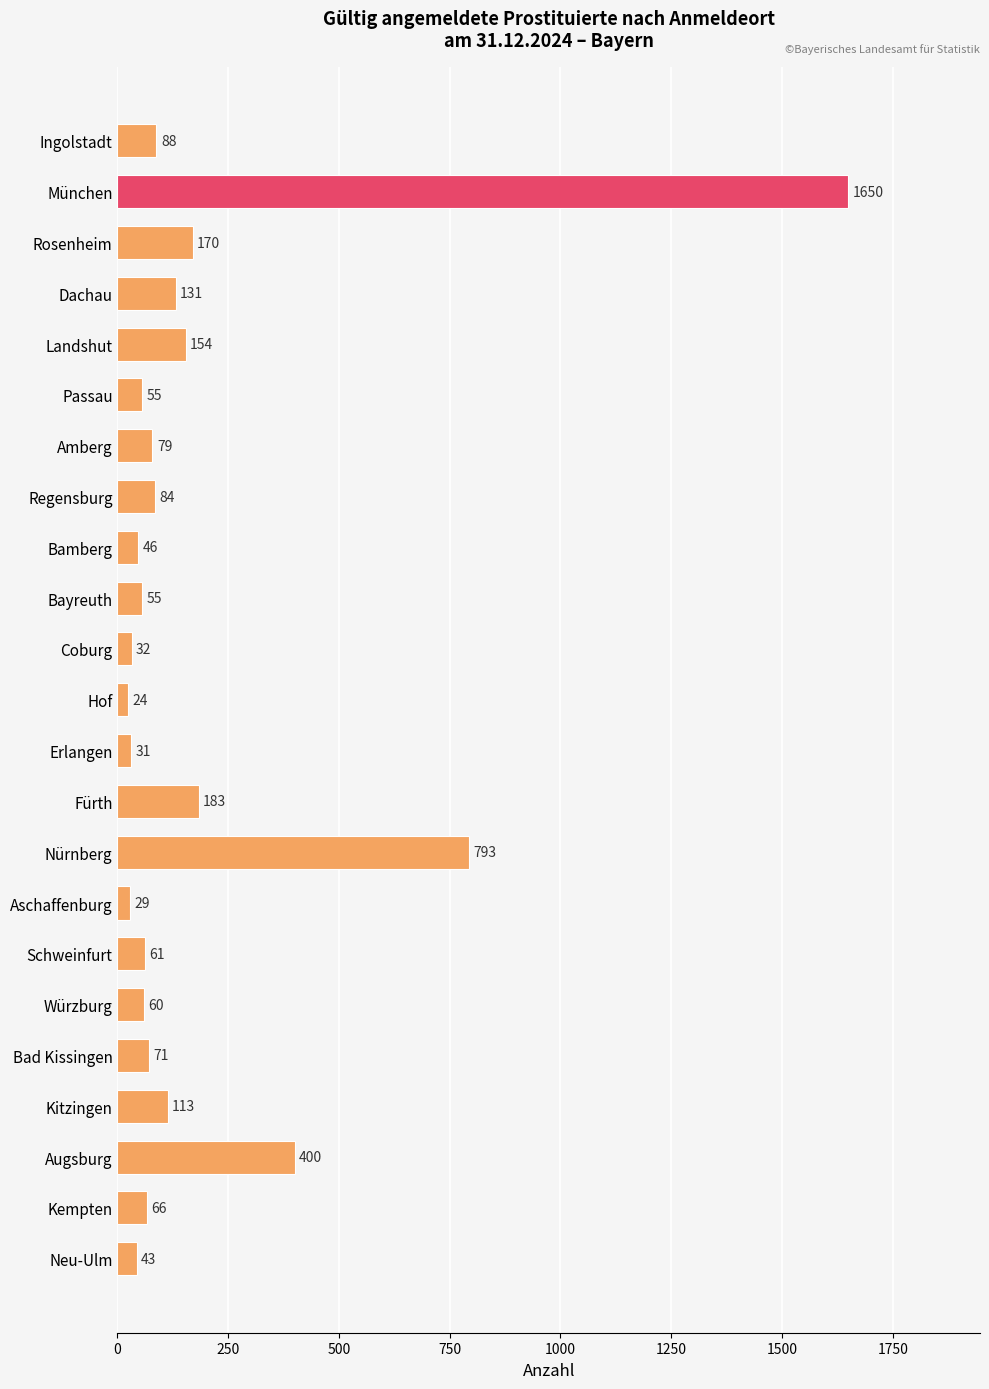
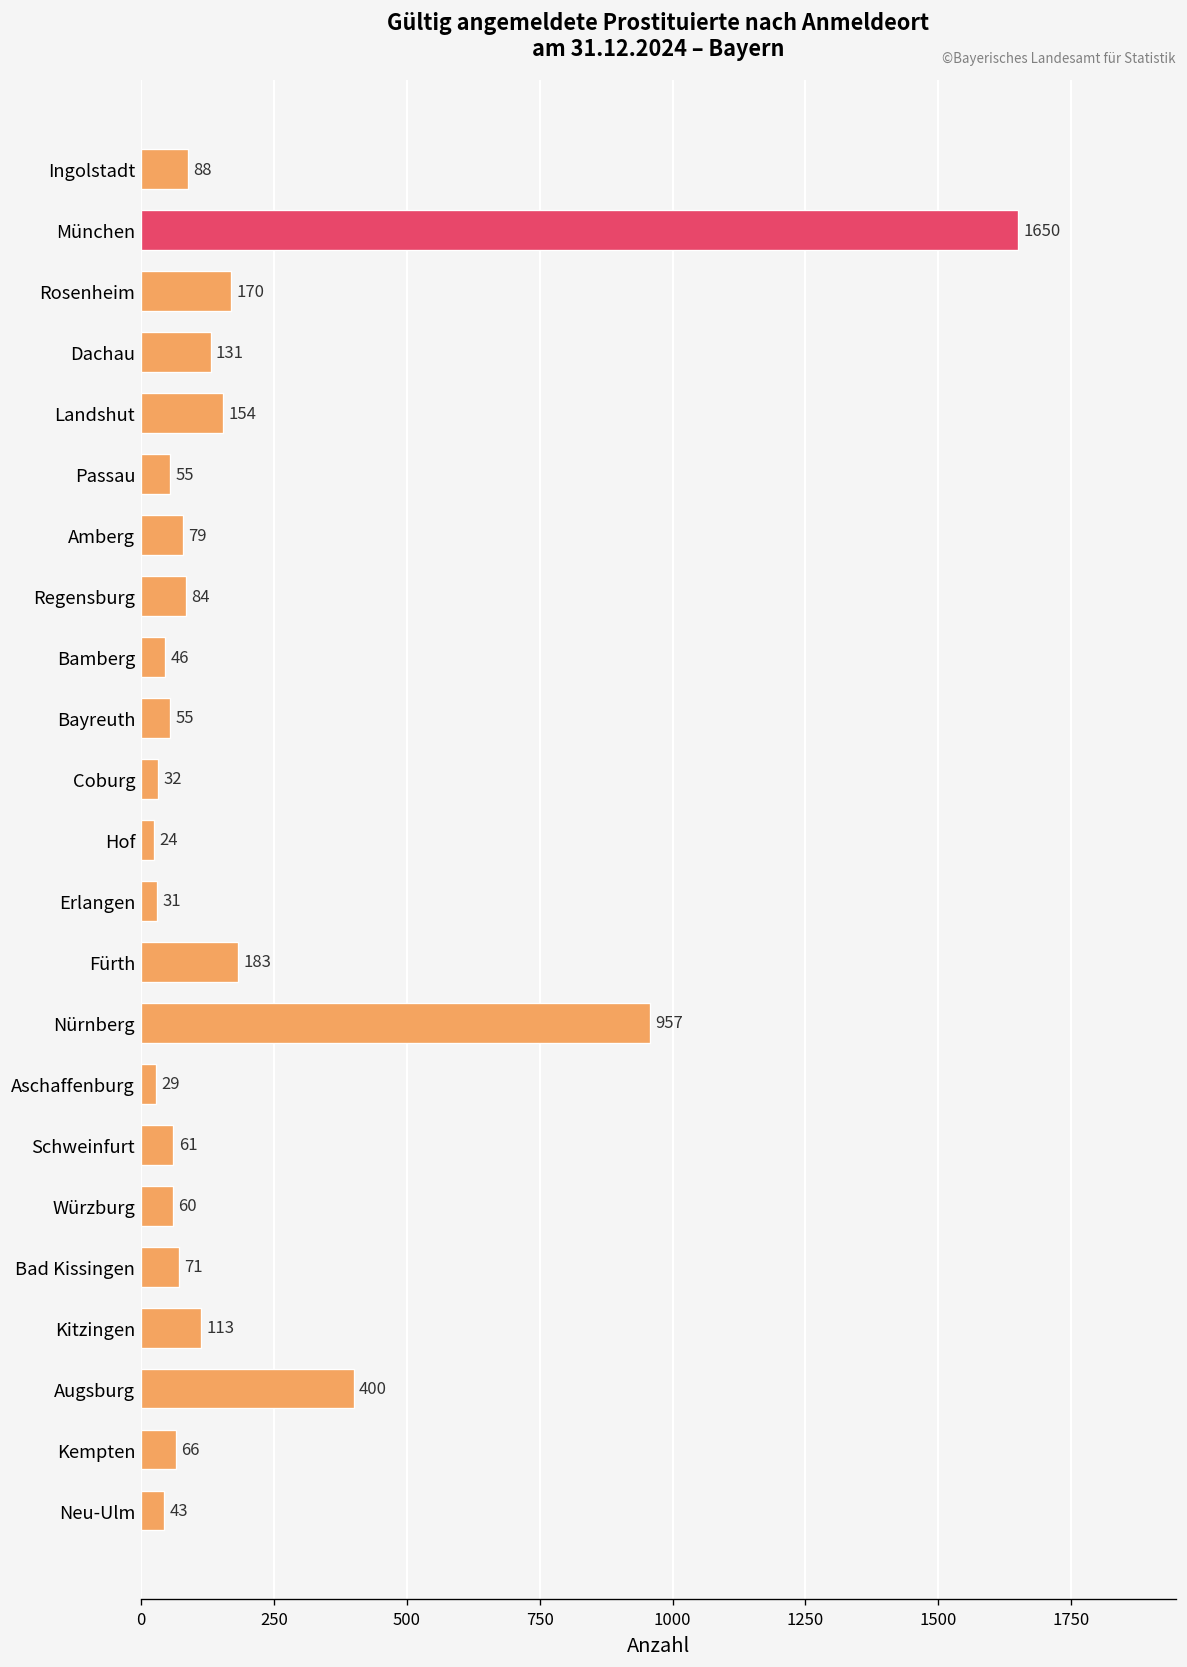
Nürnberg: 793 -> 957
